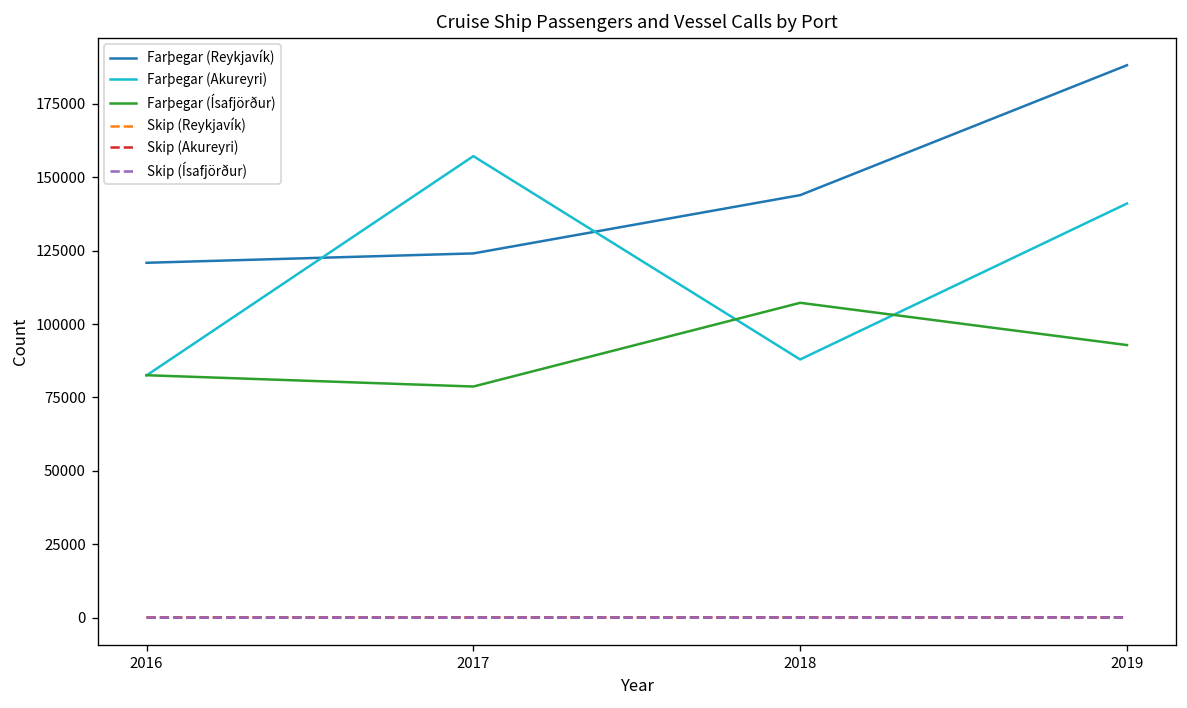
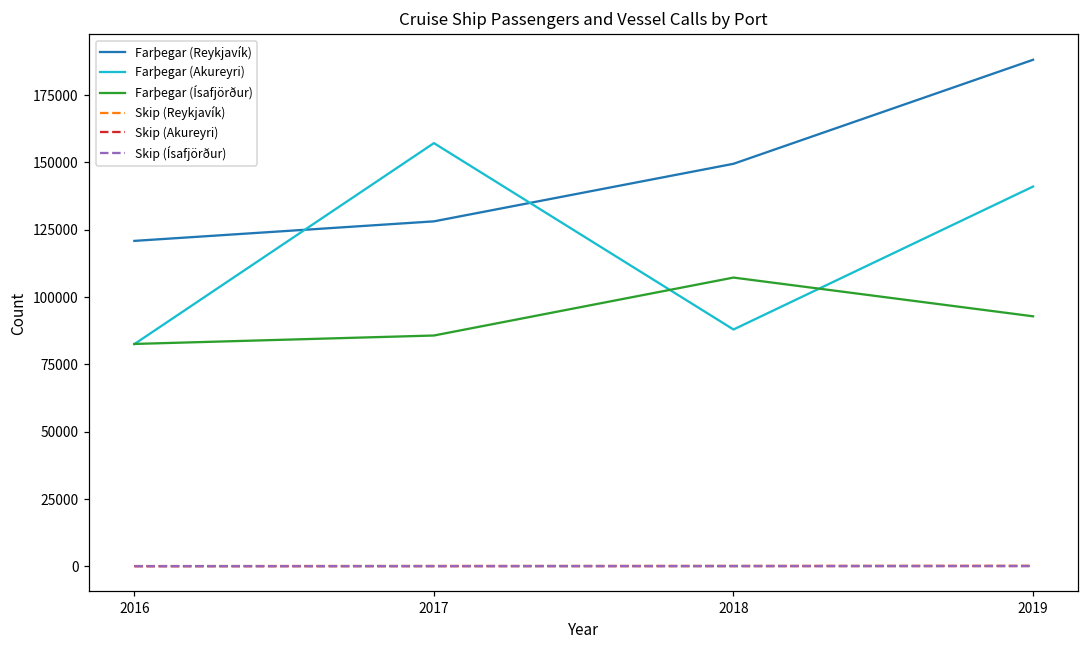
Farþegar (Reykjavík), 2017: 124000 -> 128000
Farþegar (Ísafjörður), 2017: 79000 -> 86000
Farþegar (Reykjavík), 2018: 144000 -> 149000
